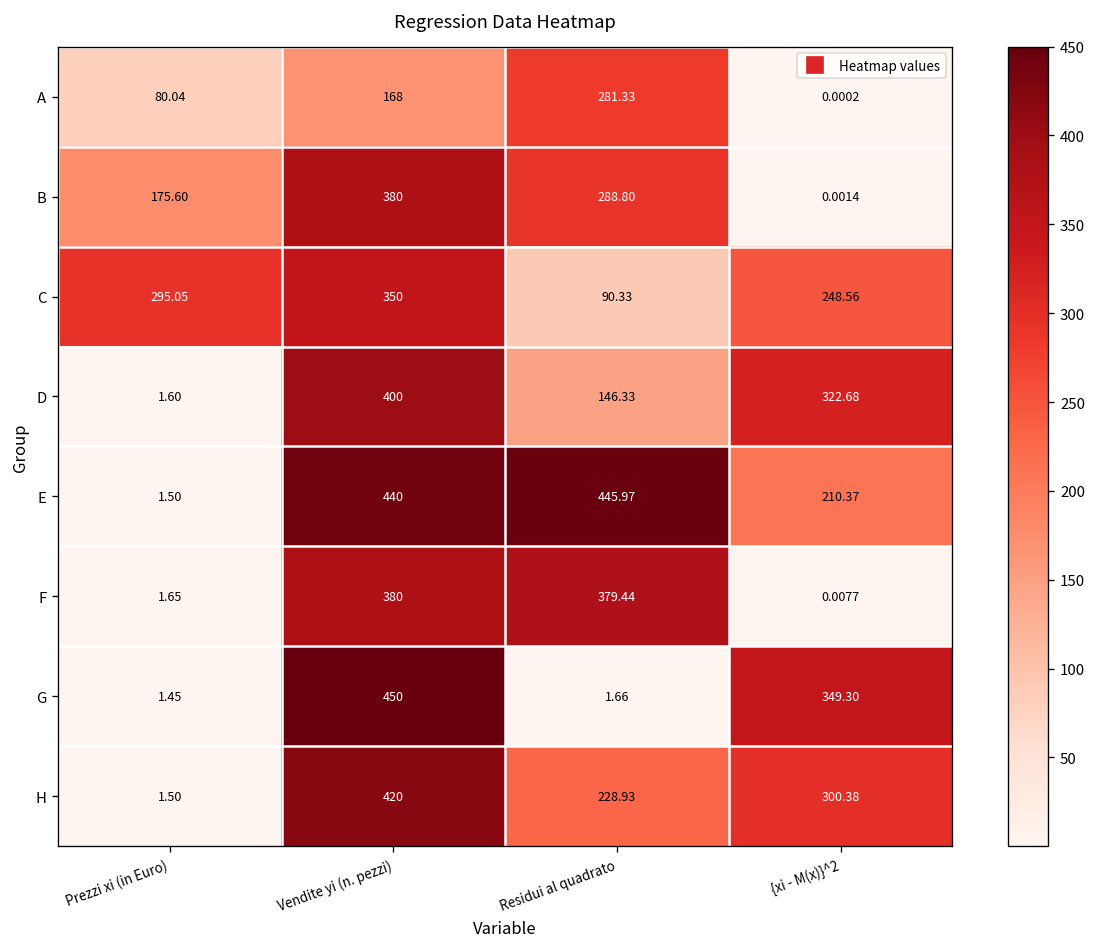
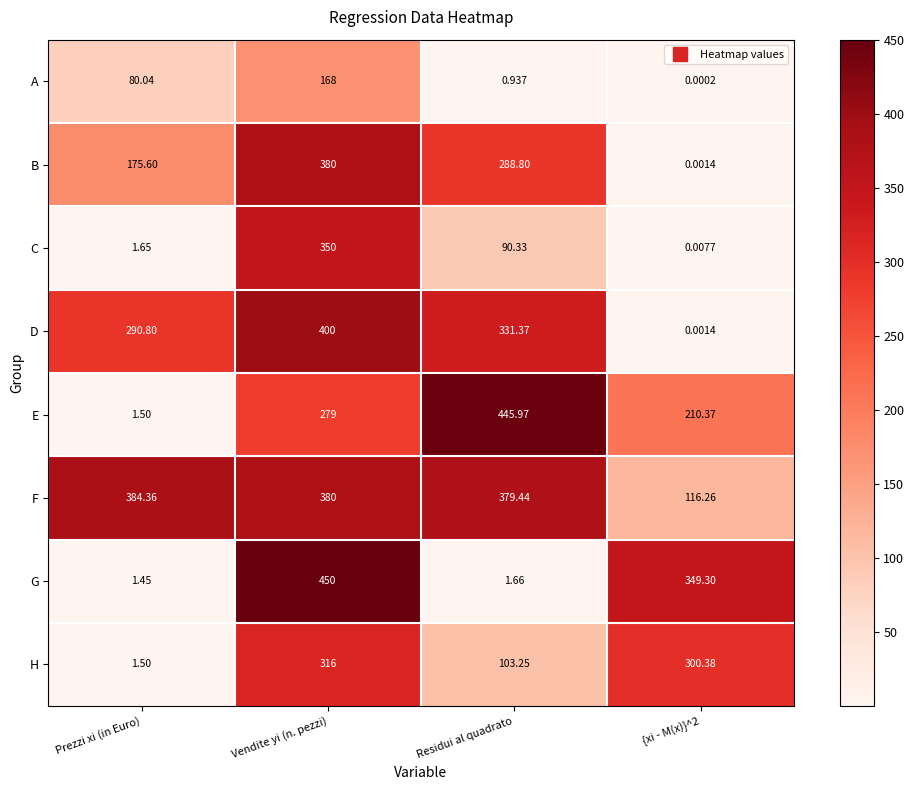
A, Residui al quadrato: 281.33 -> 0.937
C, Prezzi xi (in Euro): 295.05 -> 1.65
C, {xi - M(x)}^2: 248.56 -> 0.0077
D, Prezzi xi (in Euro): 1.60 -> 290.80
D, Residui al quadrato: 146.33 -> 331.37
D, {xi - M(x)}^2: 322.68 -> 0.0014
E, Vendite yi (n. pezzi): 440 -> 279
F, Prezzi xi (in Euro): 1.65 -> 384.36
F, {xi - M(x)}^2: 0.0077 -> 116.26
H, Vendite yi (n. pezzi): 420 -> 316
H, Residui al quadrato: 228.93 -> 103.25
